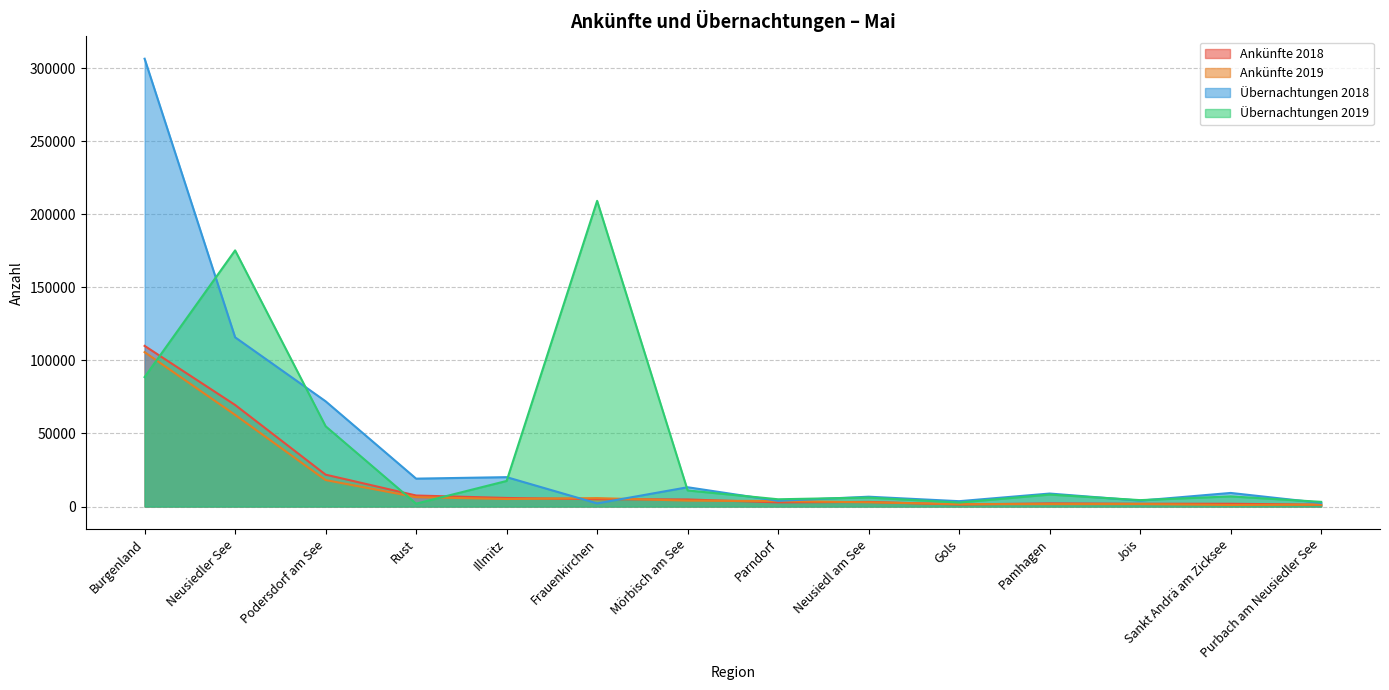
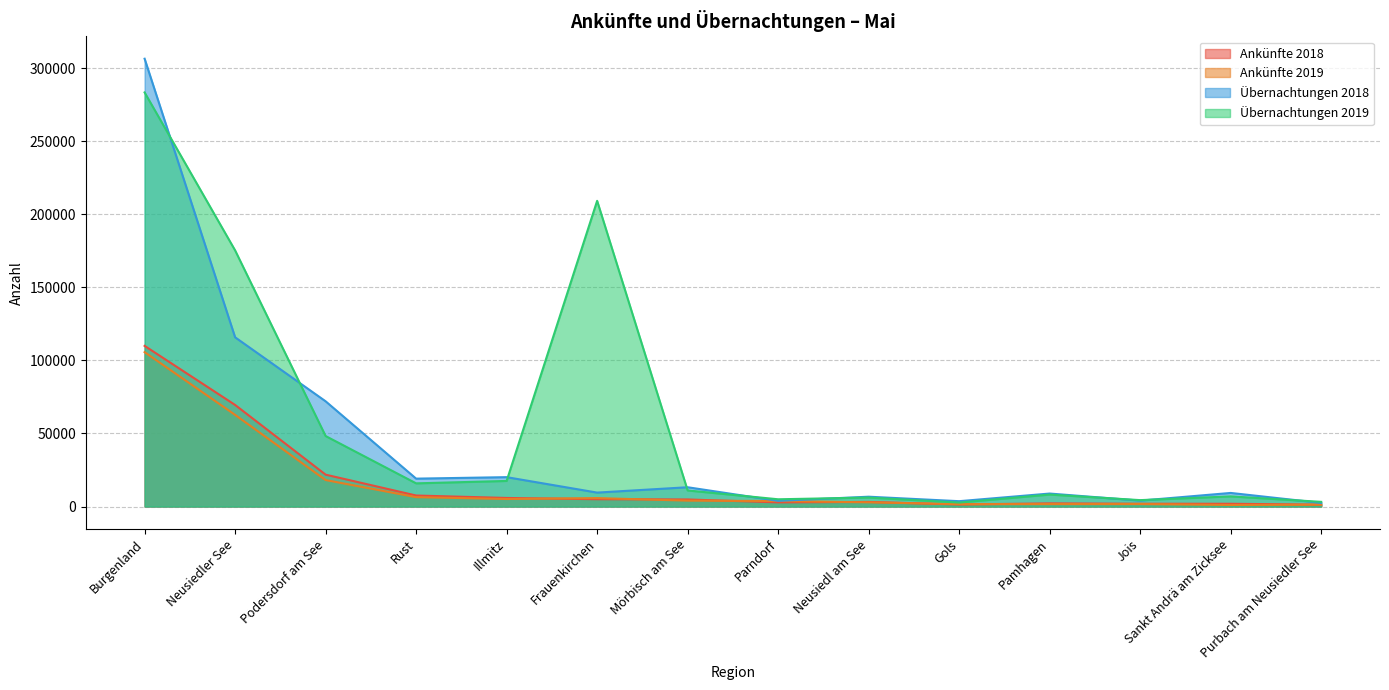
Übernachtungen 2019, Burgenland: 89000 -> 283000
Übernachtungen 2019, Podersdorf am See: 55000 -> 48000
Übernachtungen 2019, Rust: 2000 -> 16000
Übernachtungen 2018, Frauenkirchen: 2000 -> 10000
